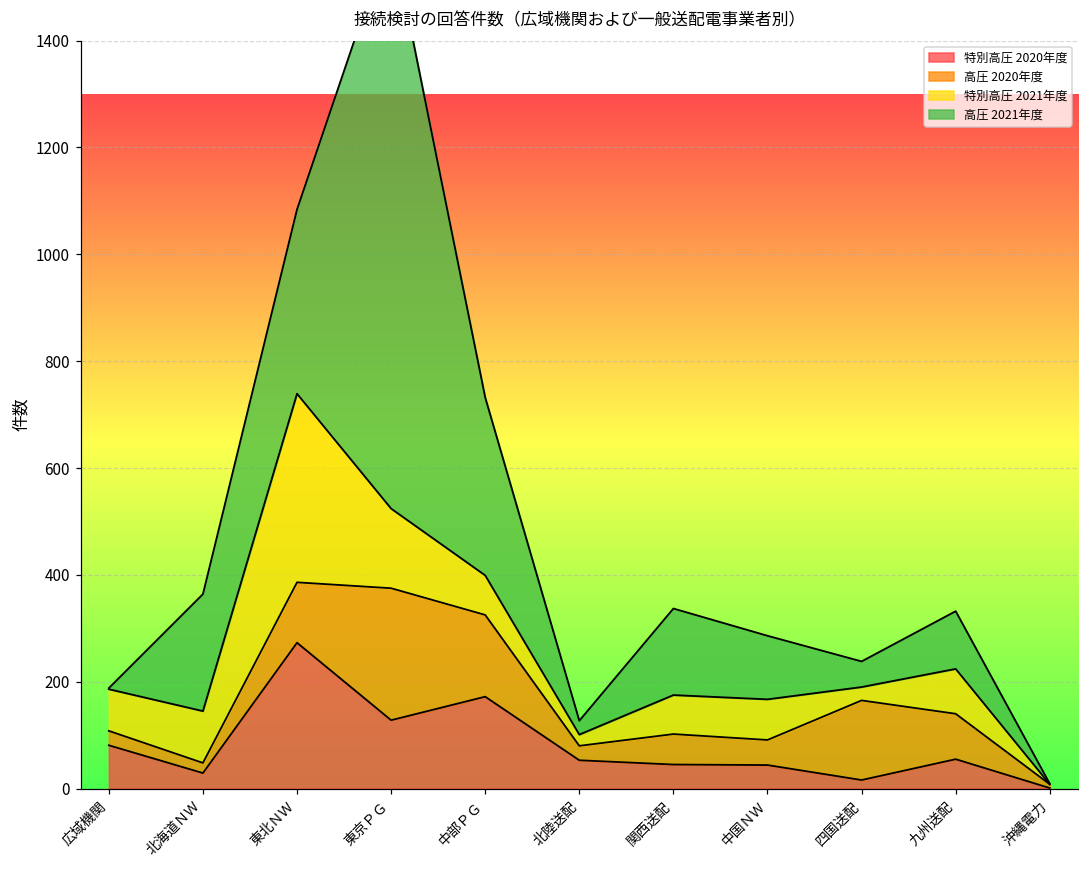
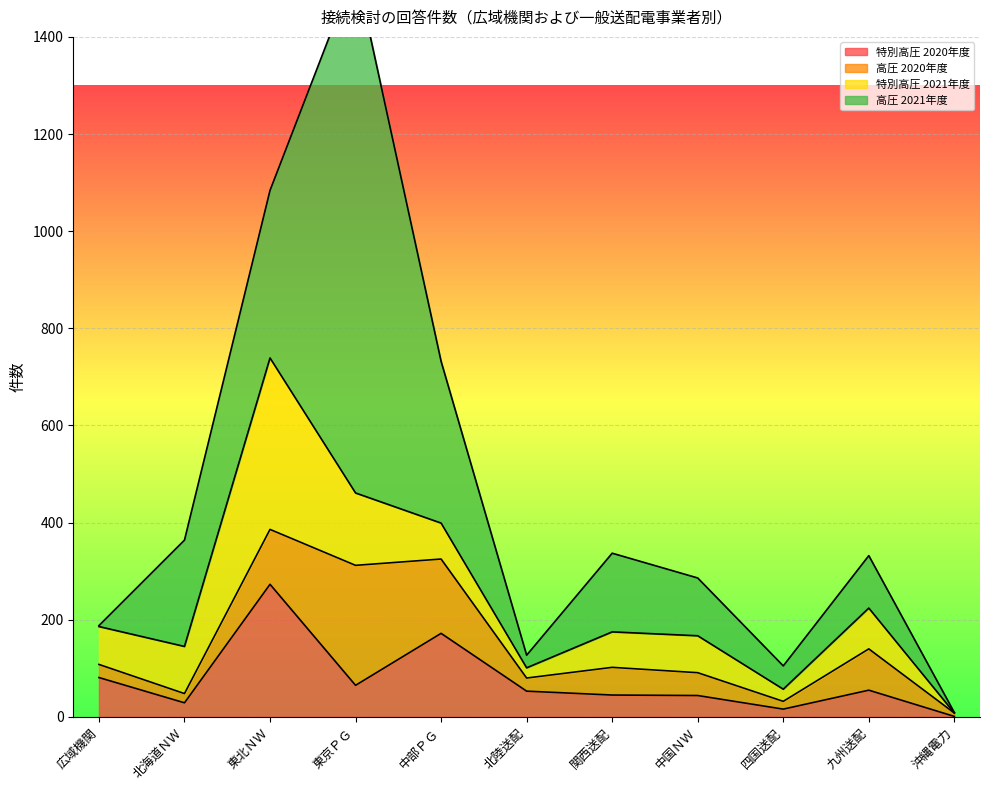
特別高圧 2020年度, 東京ＰＧ: 130 -> 70
高圧 2020年度, 四国送配: 150 -> 20
